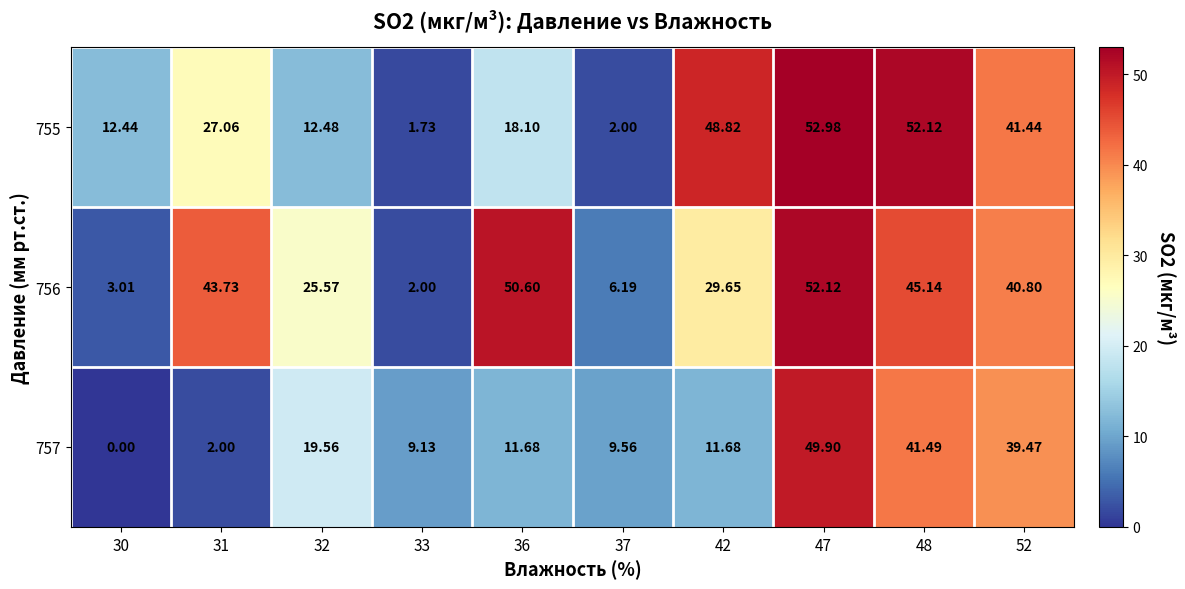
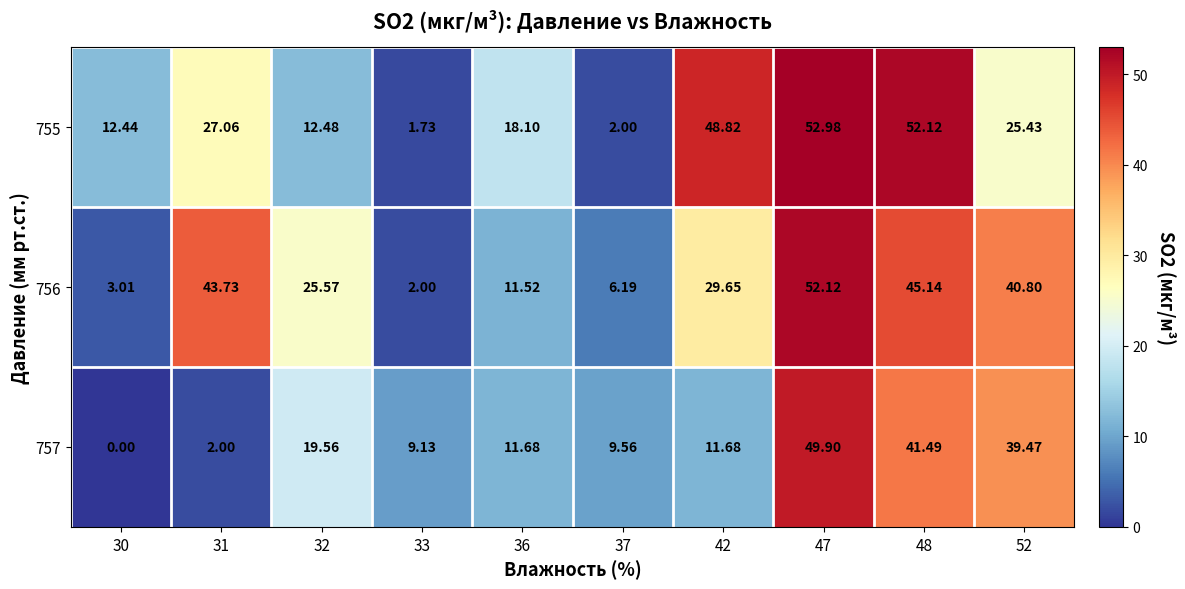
755, 52: 41.44 -> 25.43
756, 36: 50.60 -> 11.52
